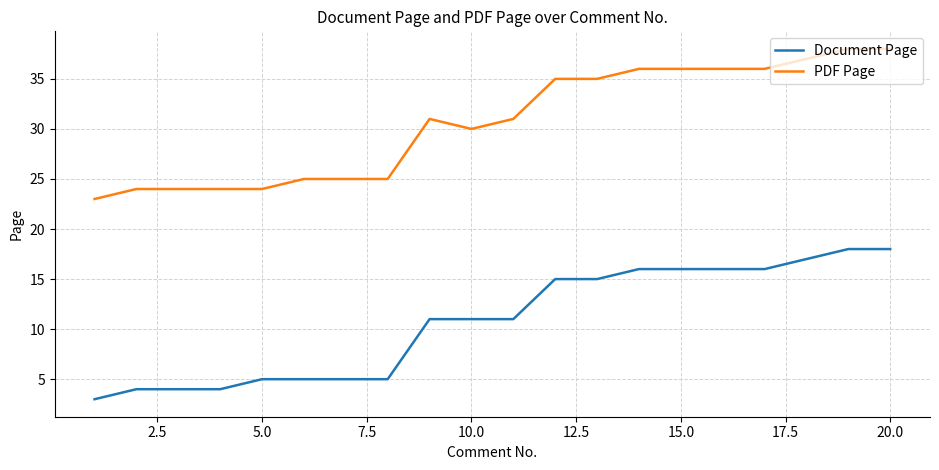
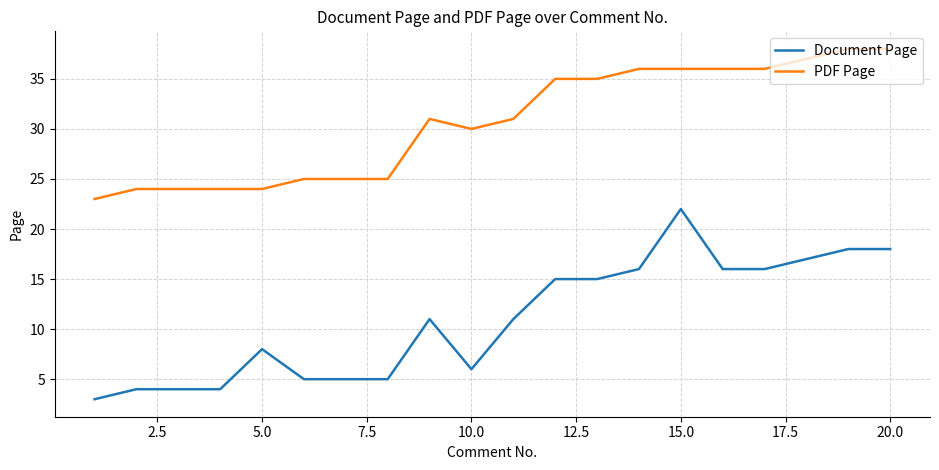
Document Page, 5.0: 5 -> 8
Document Page, 10.0: 11 -> 6
Document Page, 15.0: 16 -> 22
